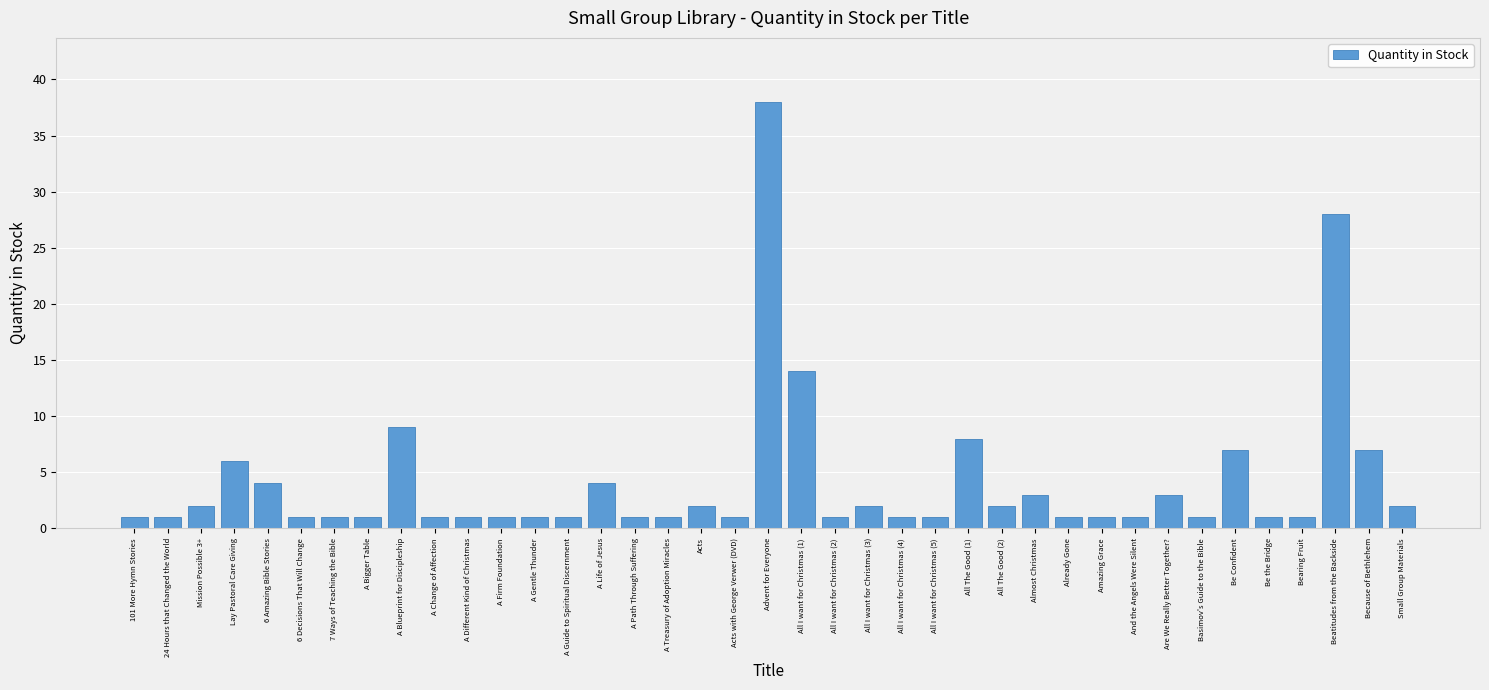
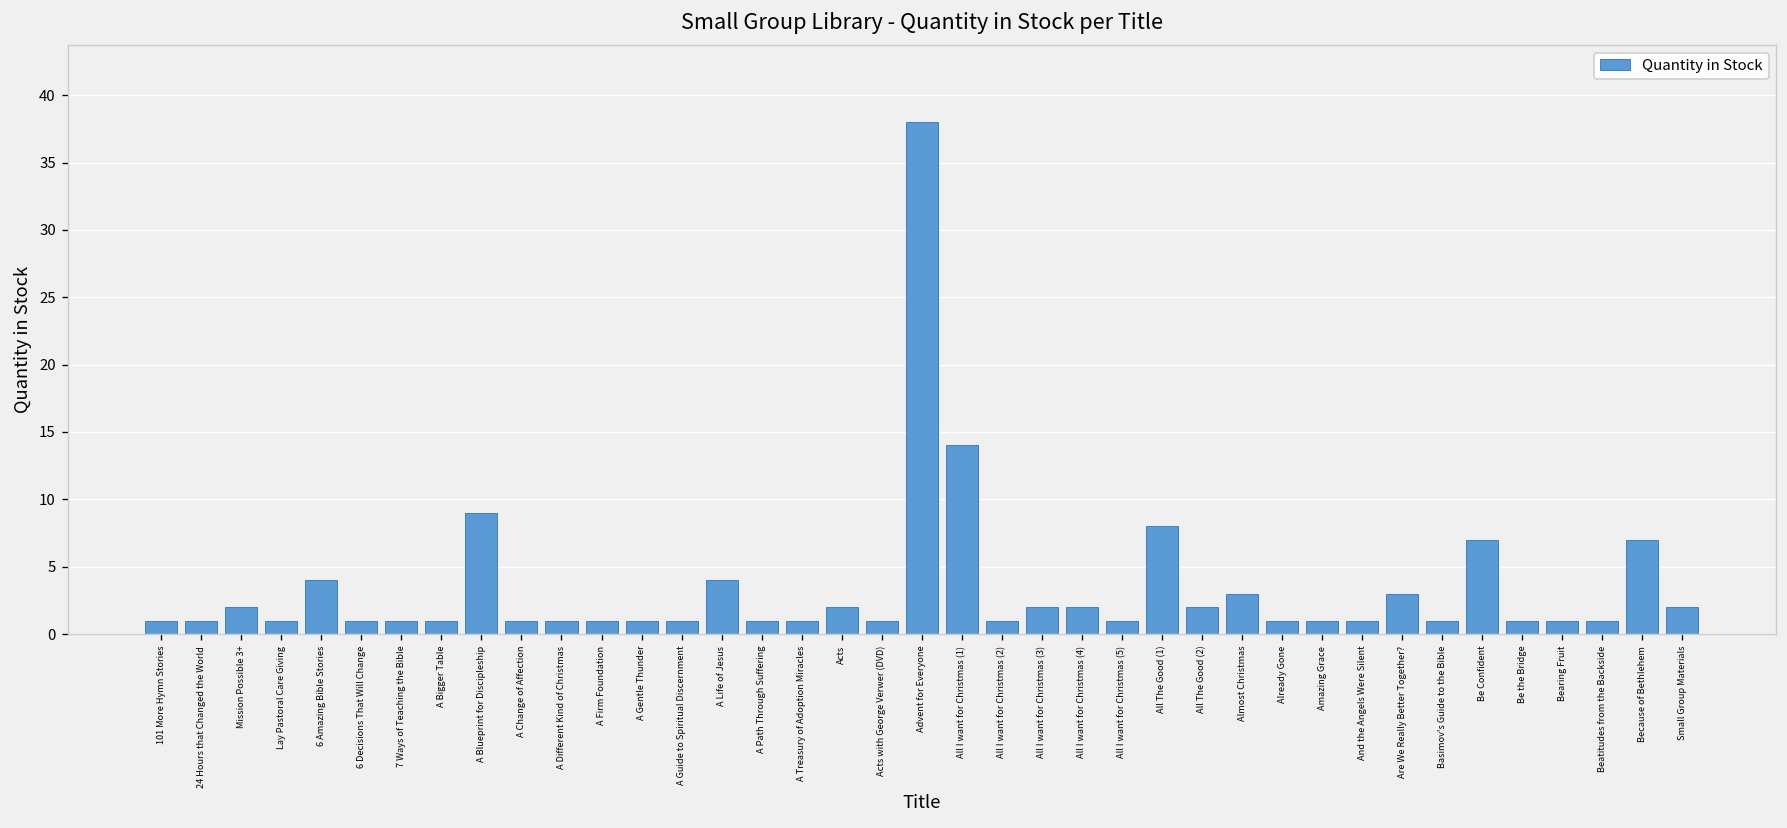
Lay Pastoral Care Giving: 6 -> 1
All I want for Christmas (4): 1 -> 2
Beatitudes from the Backside: 28 -> 1
